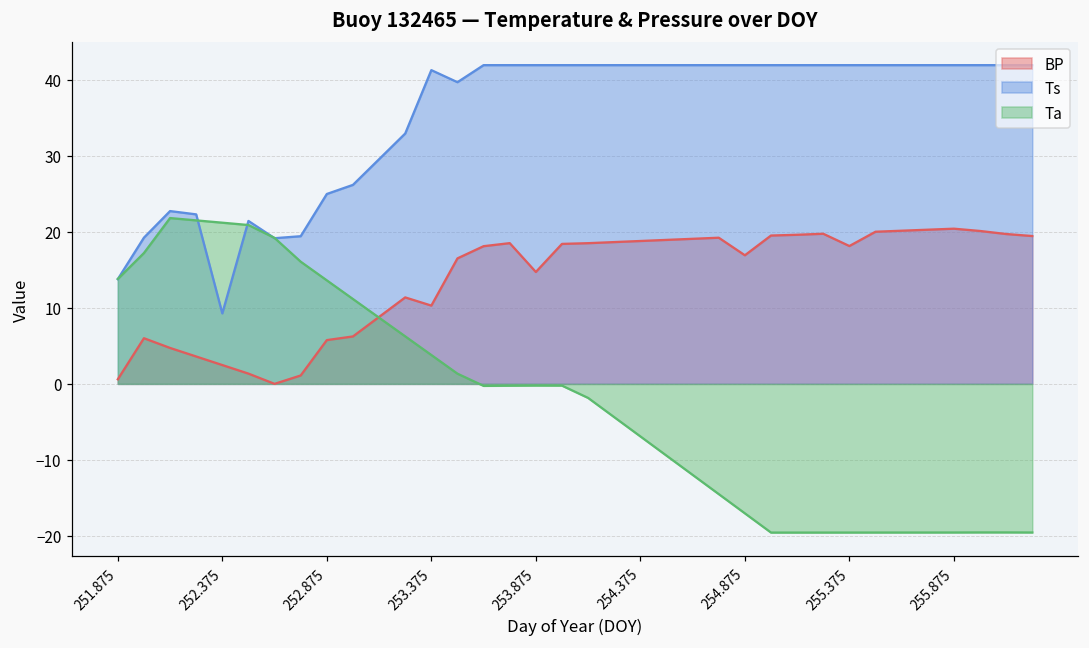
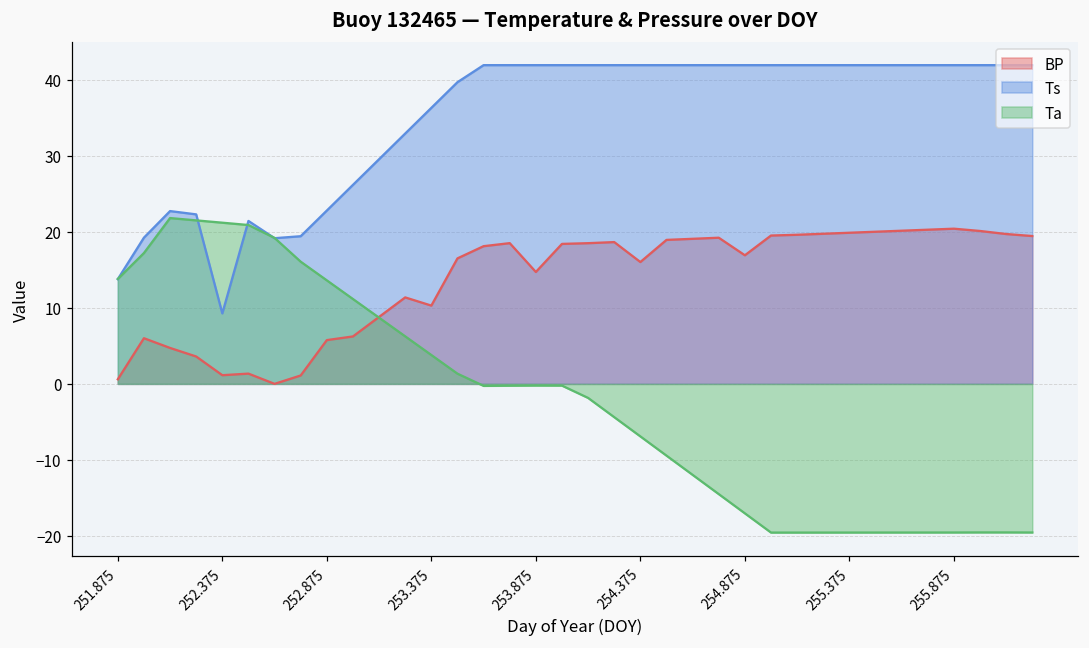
BP, 252.375: 2 -> 1
Ts, 252.875: 25 -> 23
Ts, 253.375: 41 -> 36
BP, 254.375: 19 -> 16
BP, 255.375: 18 -> 20
